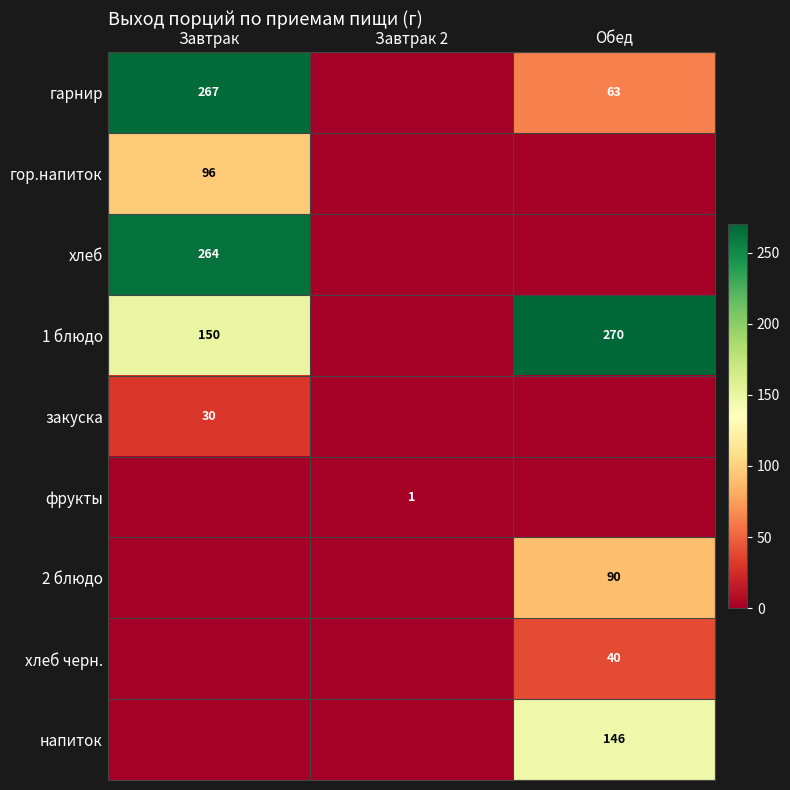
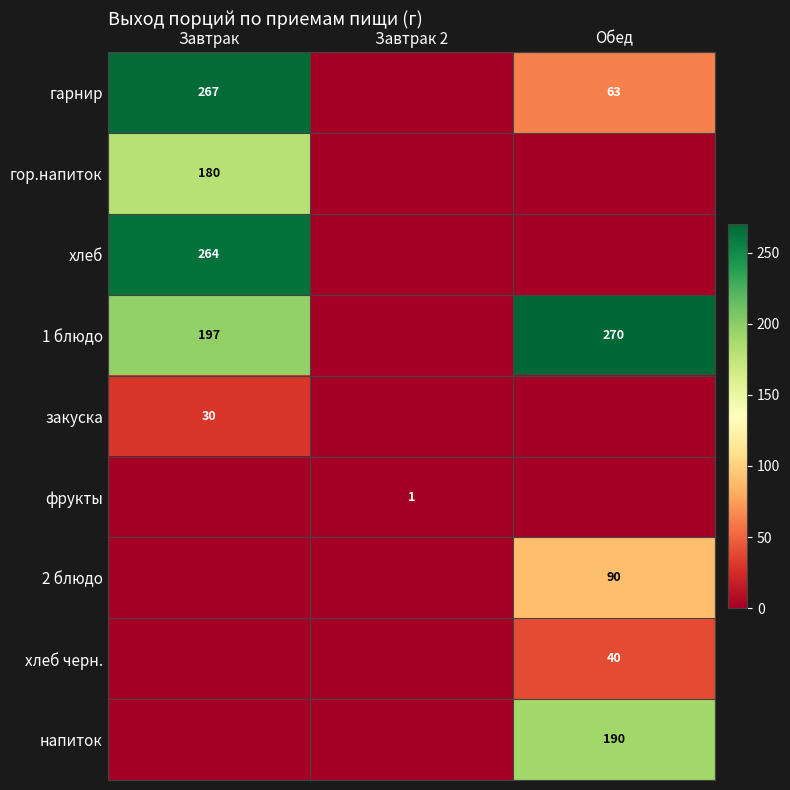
гор.напиток, Завтрак: 96 -> 180
1 блюдо, Завтрак: 150 -> 197
напиток, Обед: 146 -> 190
